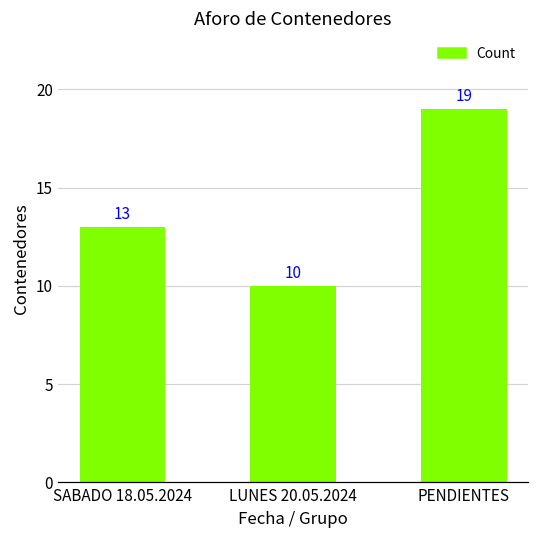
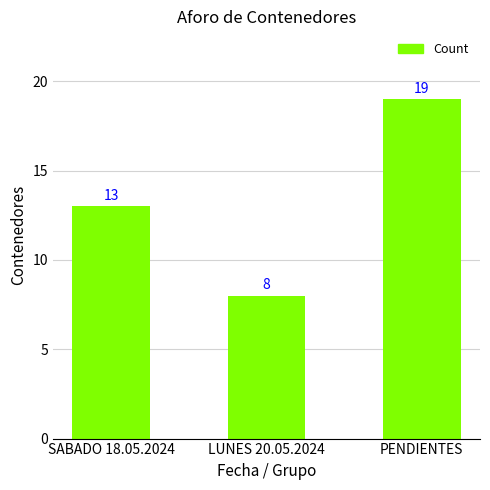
LUNES 20.05.2024: 10 -> 8
